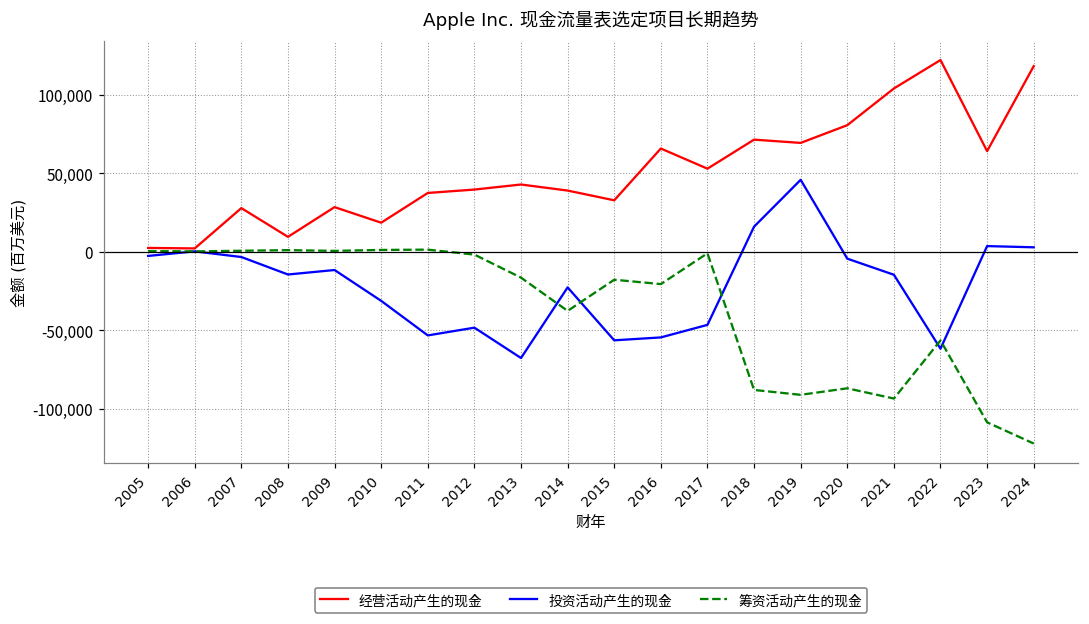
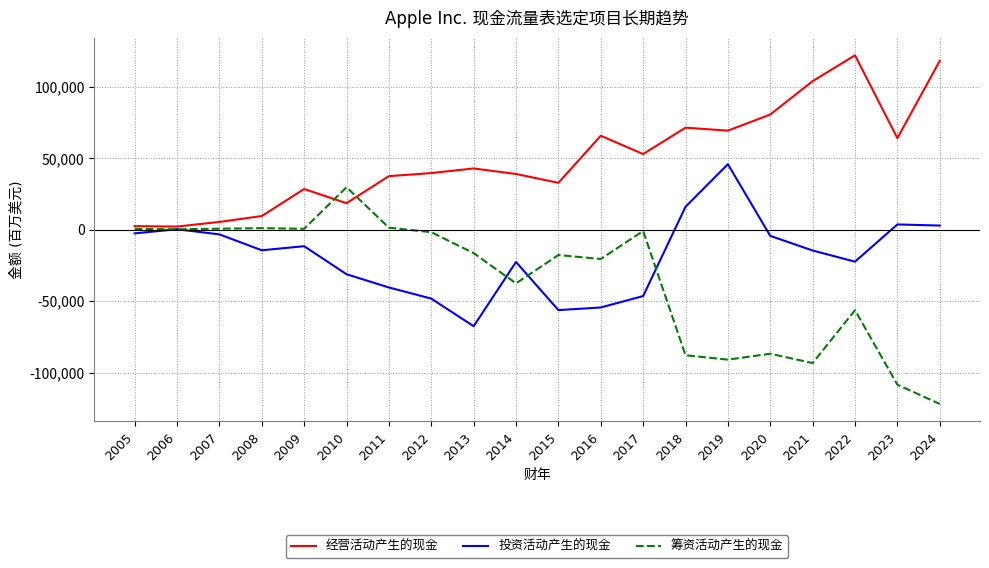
经营活动产生的现金, 2007: 28,000 -> 5,000
筹资活动产生的现金, 2010: 1,000 -> 30,000
投资活动产生的现金, 2011: -53,000 -> -40,000
投资活动产生的现金, 2022: -62,000 -> -22,000
